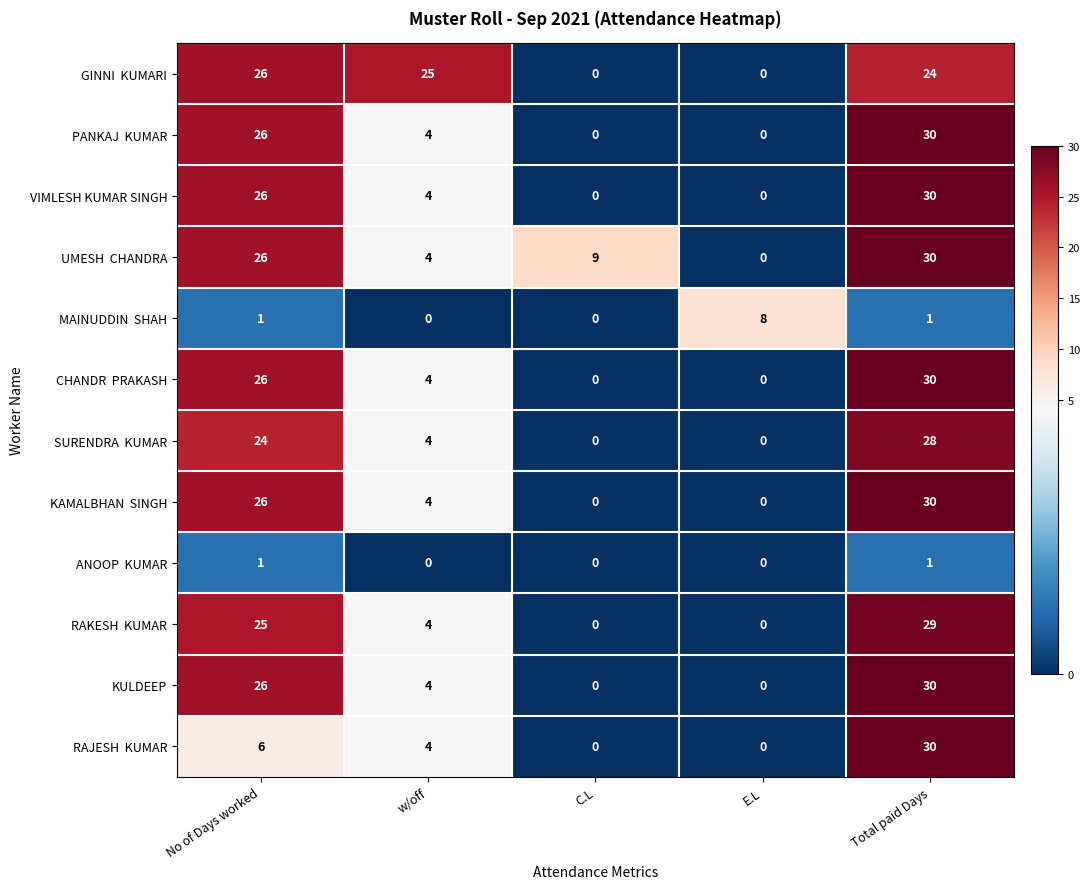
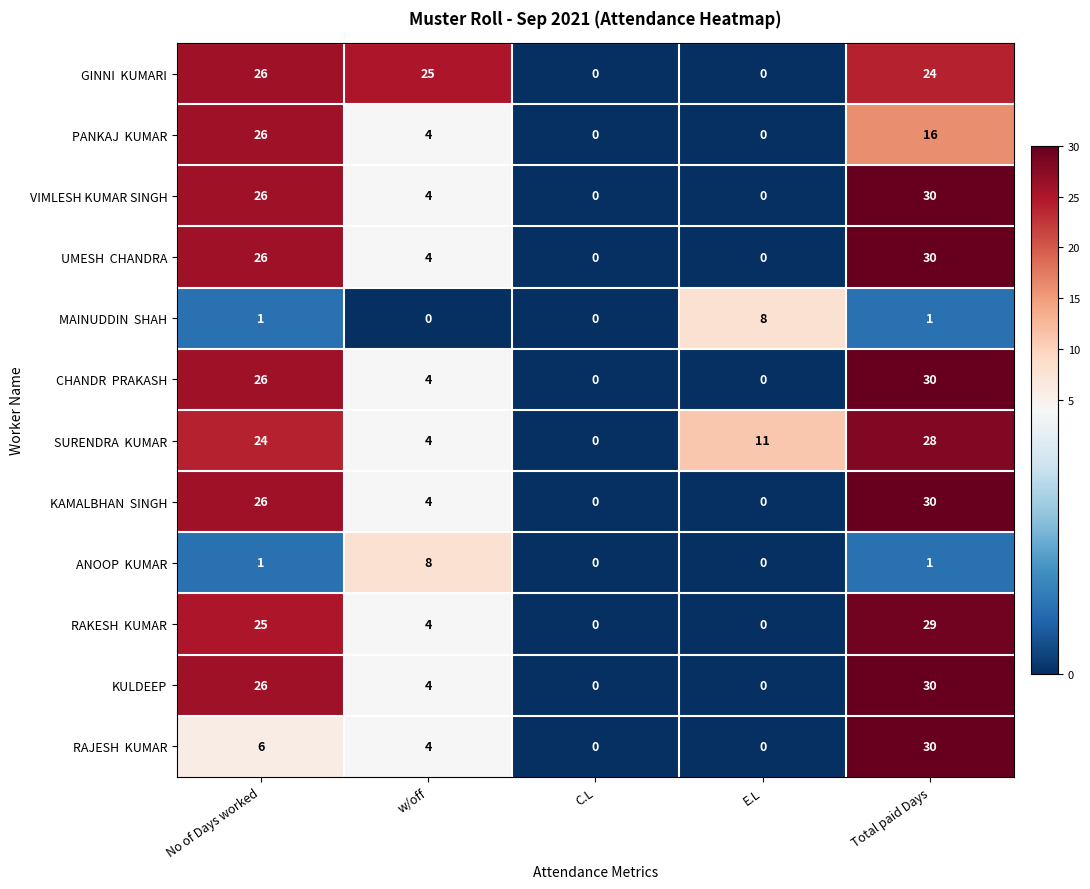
PANKAJ KUMAR, Total paid Days: 30 -> 16
UMESH CHANDRA, C.L: 9 -> 0
SURENDRA KUMAR, E.L: 0 -> 11
ANOOP KUMAR, w/off: 0 -> 8
